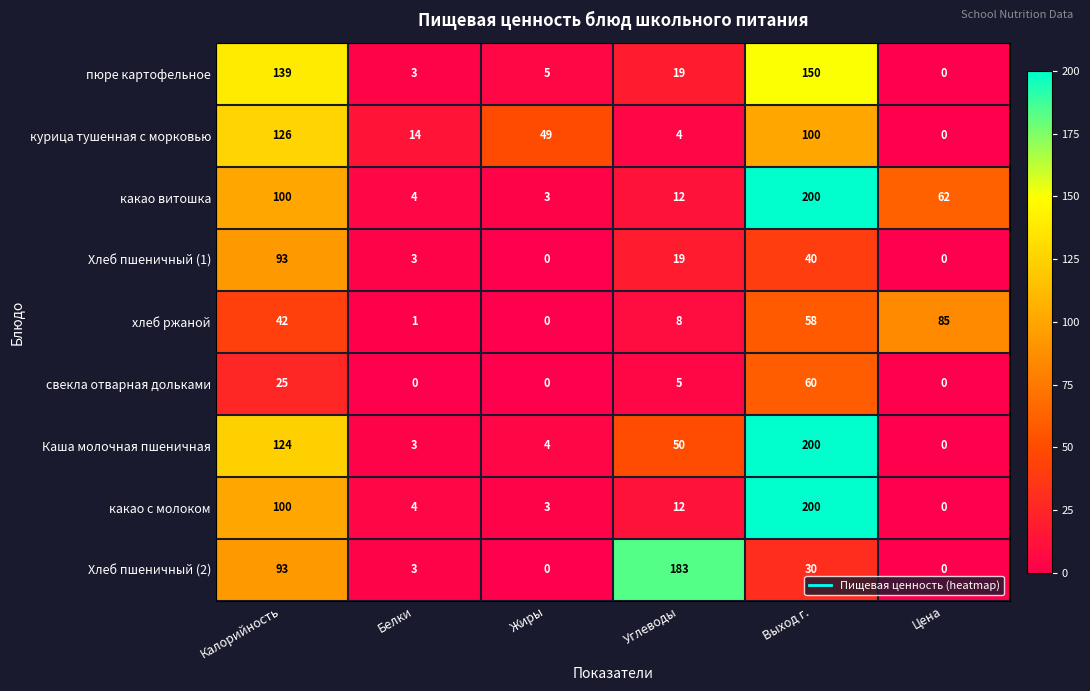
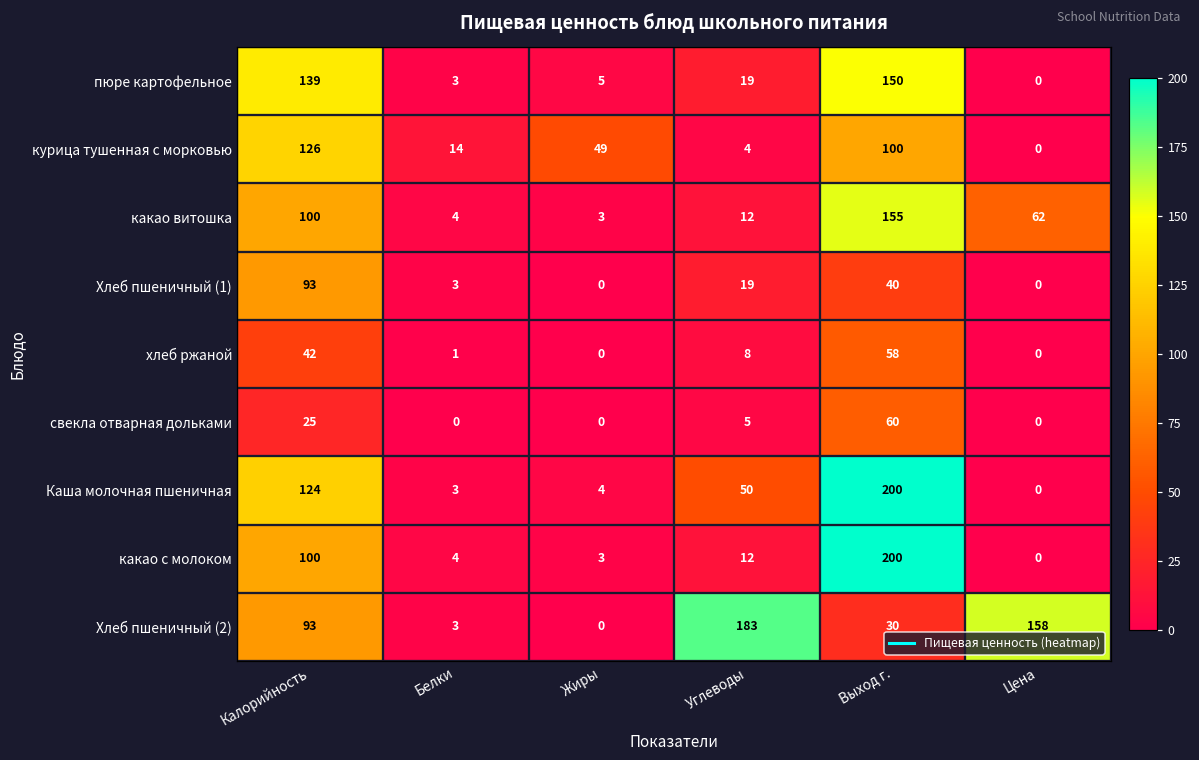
какао витошка, Выход г.: 200 -> 155
хлеб ржаной, Цена: 85 -> 0
Хлеб пшеничный (2), Цена: 0 -> 158
